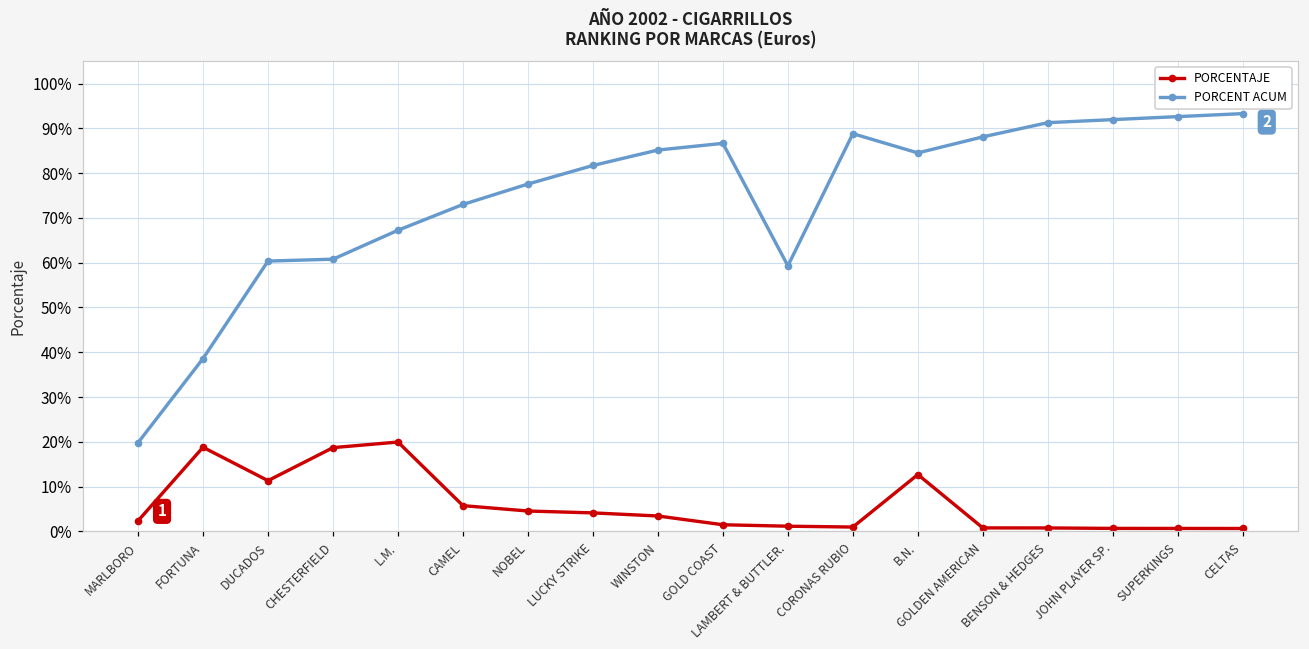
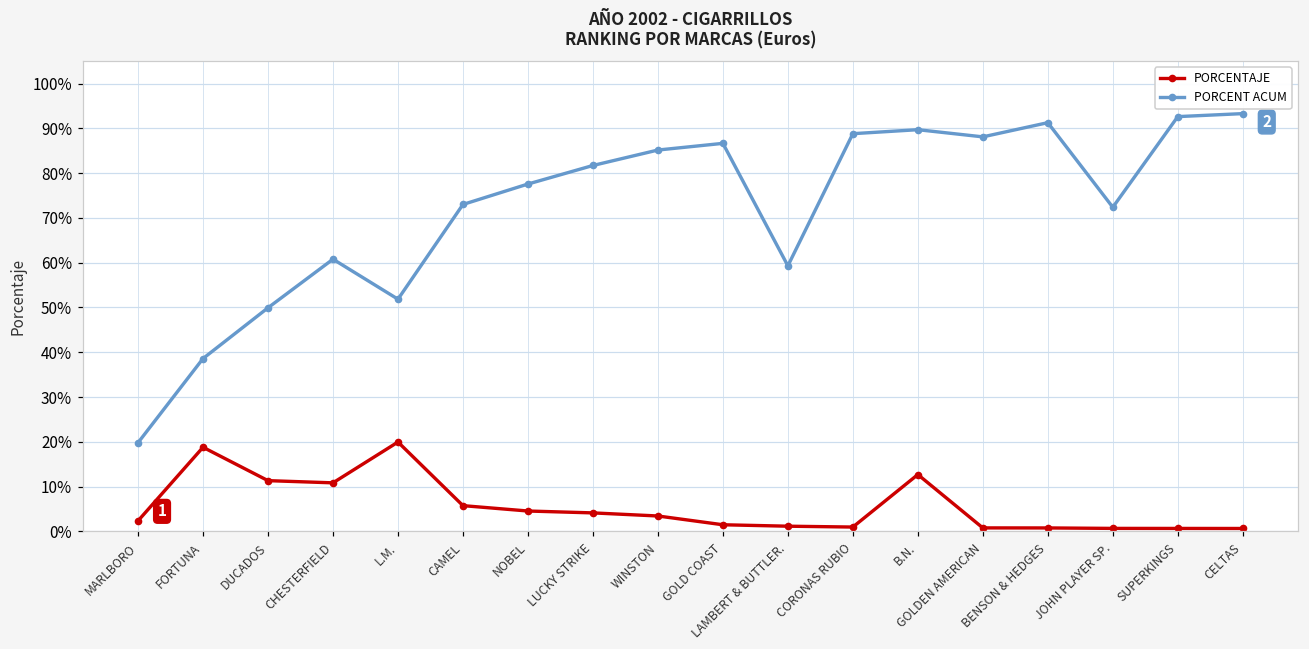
PORCENT ACUM, DUCADOS: 60% -> 50%
PORCENTAJE, CHESTERFIELD: 19% -> 11%
PORCENT ACUM, L.M.: 67% -> 52%
PORCENT ACUM, B.N.: 85% -> 90%
PORCENT ACUM, JOHN PLAYER SP.: 92% -> 72%
